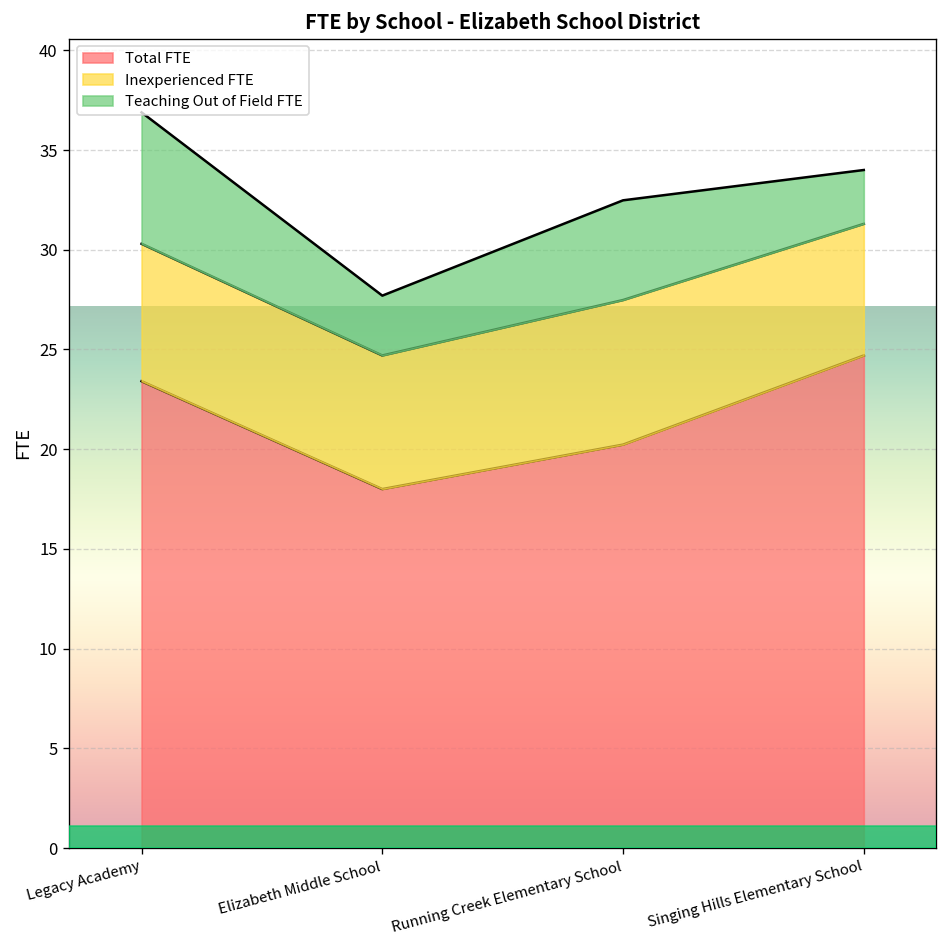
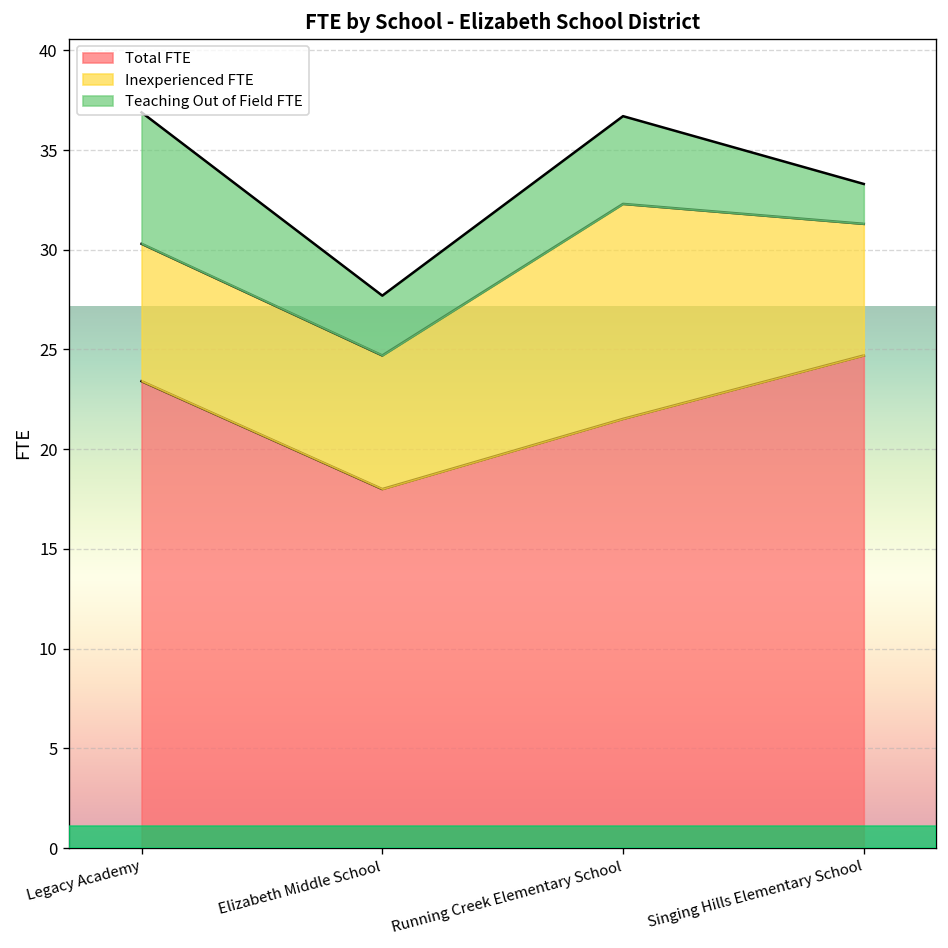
Total FTE, Running Creek Elementary School: 20.2 -> 21.5
Inexperienced FTE, Running Creek Elementary School: 7.3 -> 10.8
Teaching Out of Field FTE, Running Creek Elementary School: 5.0 -> 4.4
Teaching Out of Field FTE, Singing Hills Elementary School: 2.7 -> 2.0
